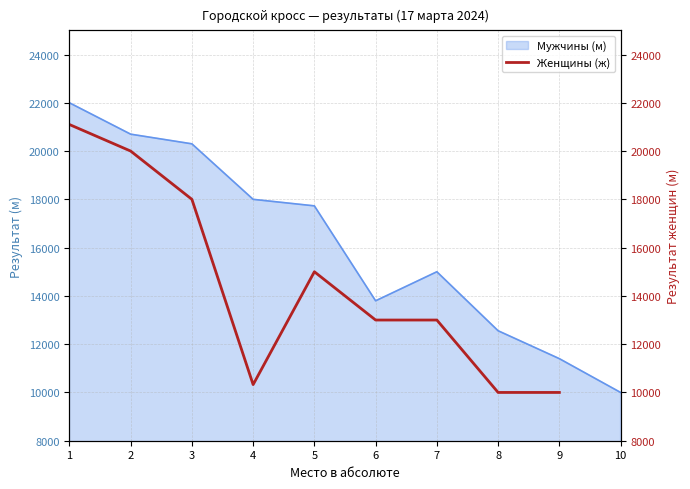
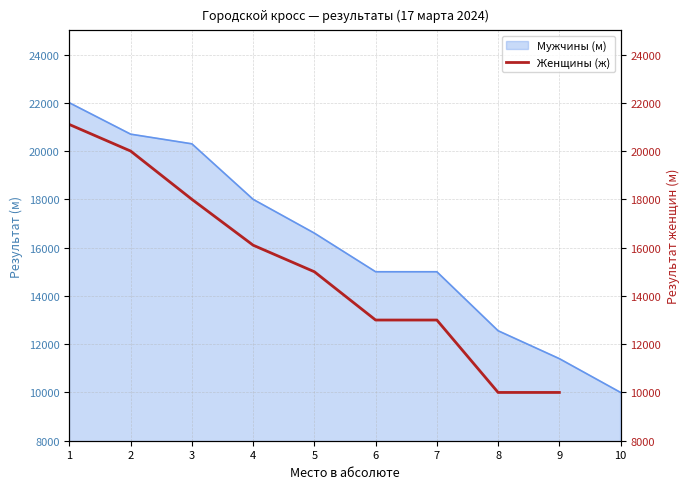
Мужчины (м), 5: 17700 -> 16600
Мужчины (м), 6: 13800 -> 15000
Женщины (ж), 4: 10300 -> 16100
